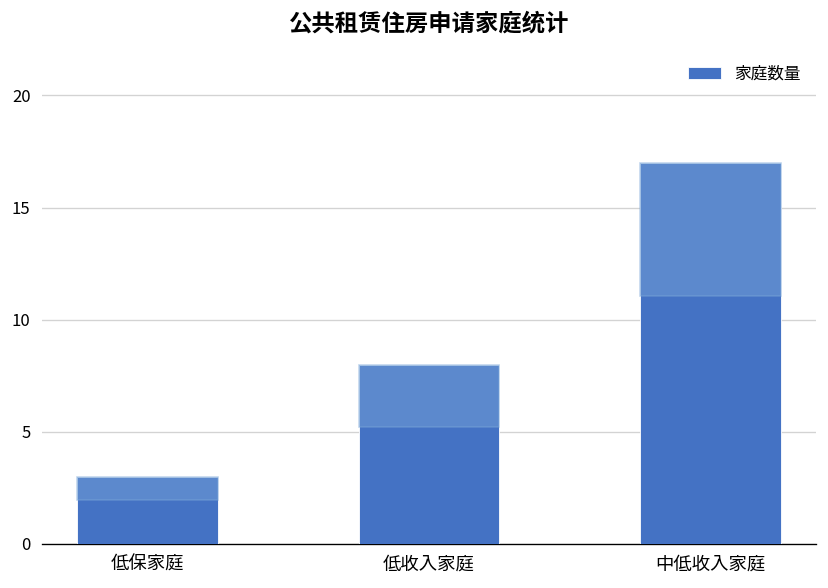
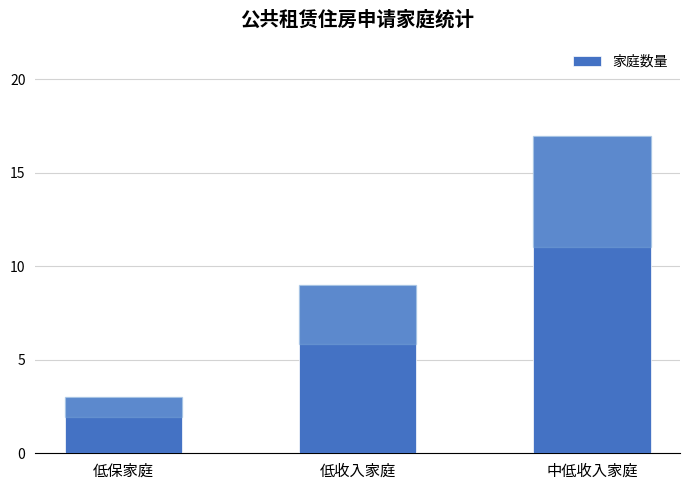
低收入家庭: 8 -> 9
